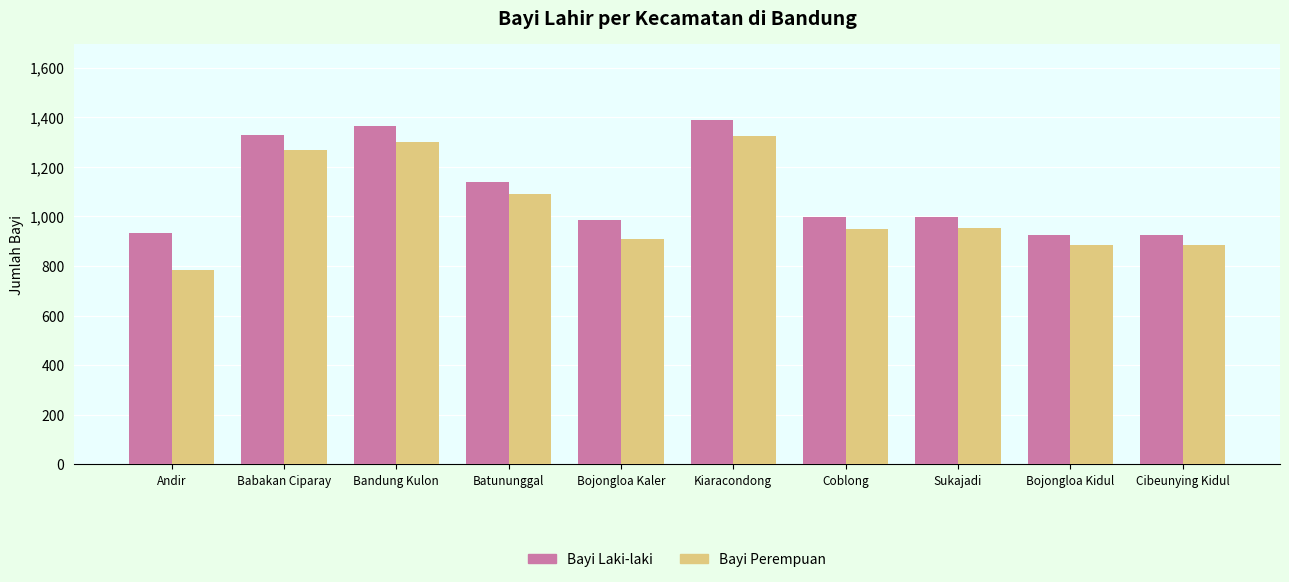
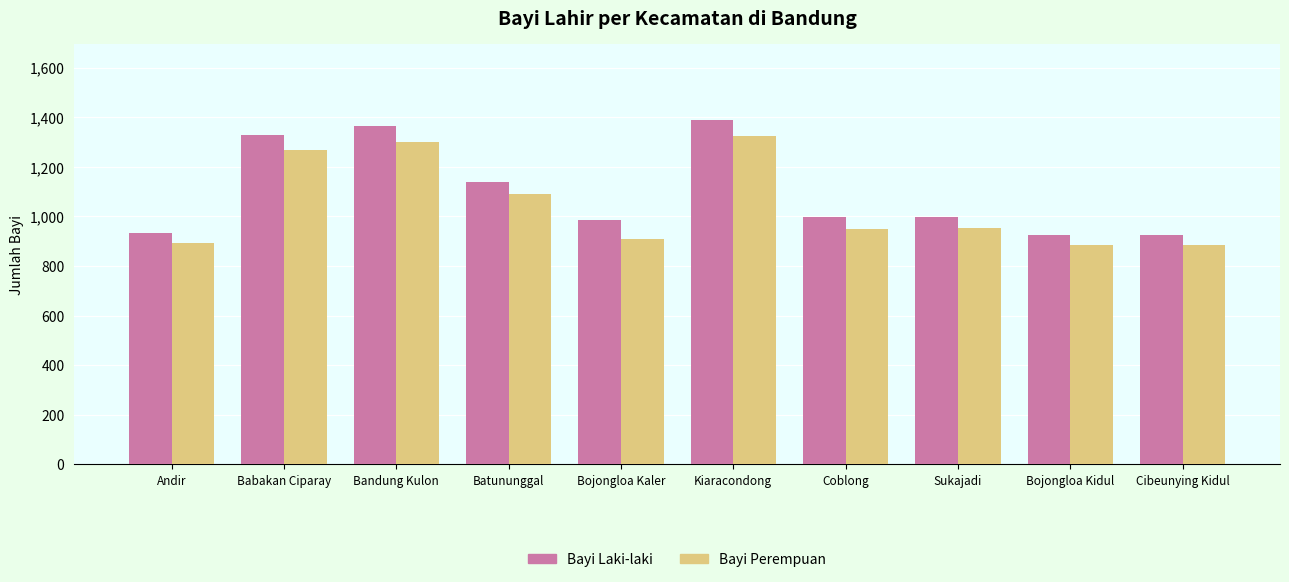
Bayi Perempuan, Andir: 780 -> 890
